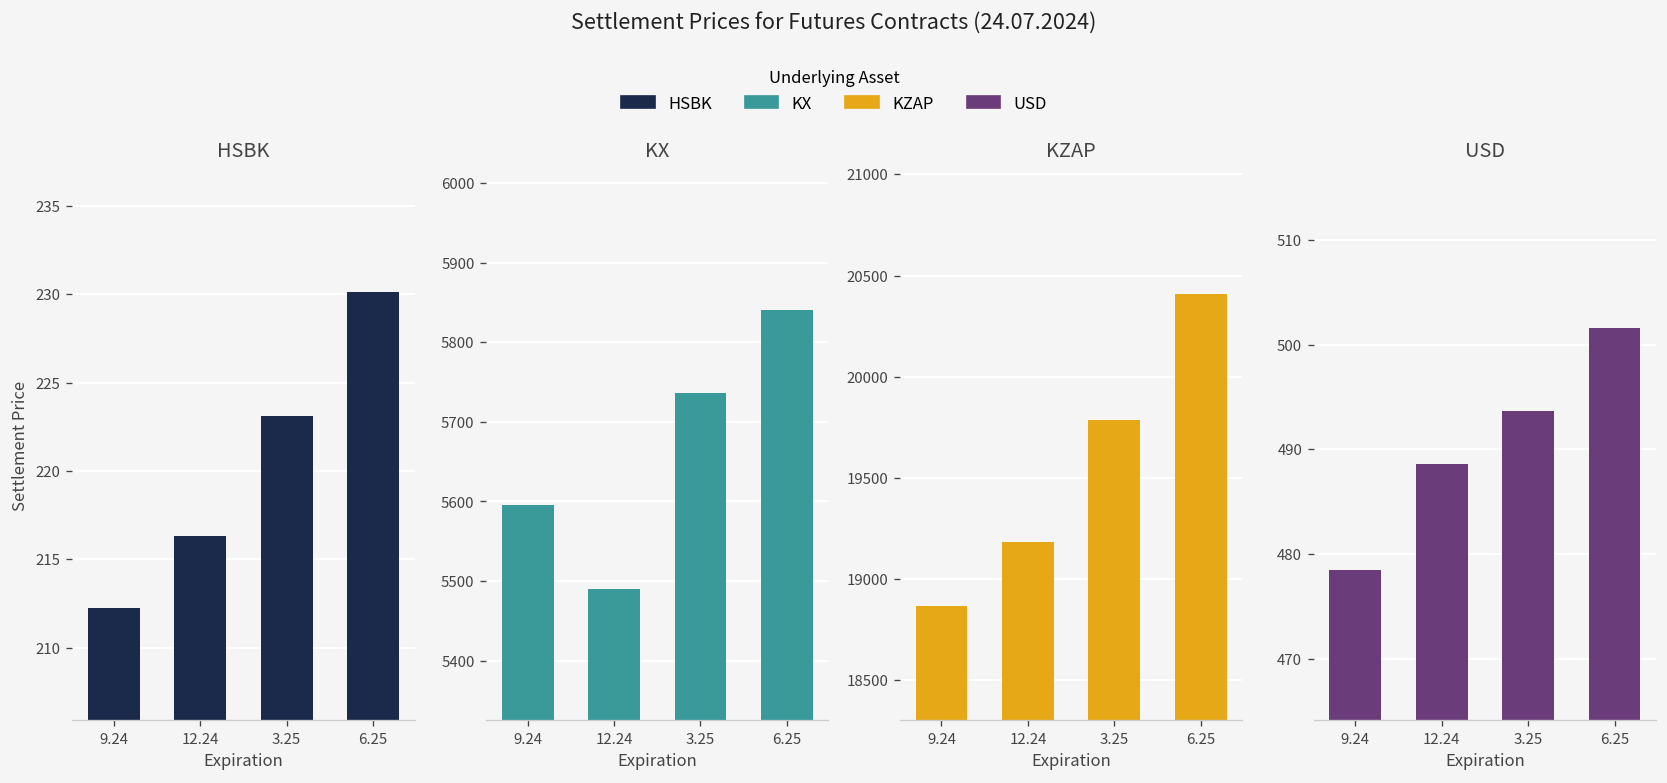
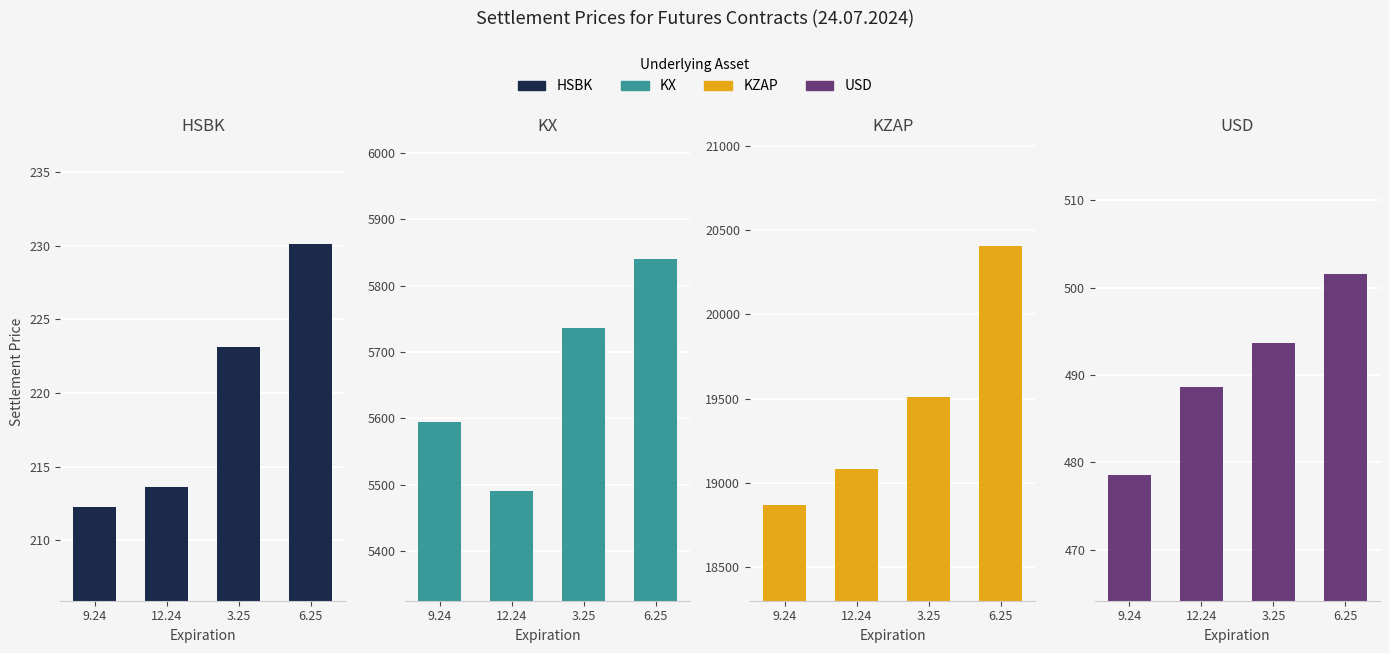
HSBK, 12.24: 216.3 -> 213.6
KZAP, 12.24: 19180 -> 19080
KZAP, 3.25: 19790 -> 19510
